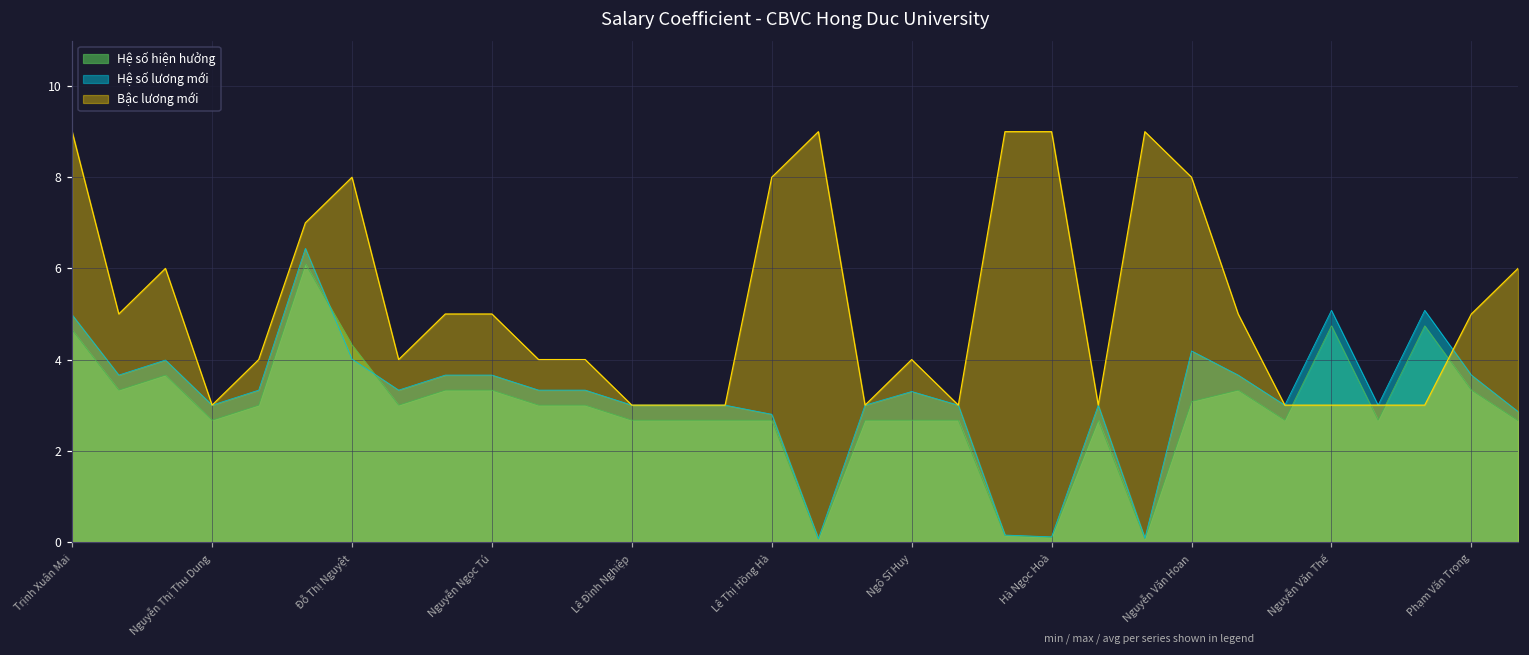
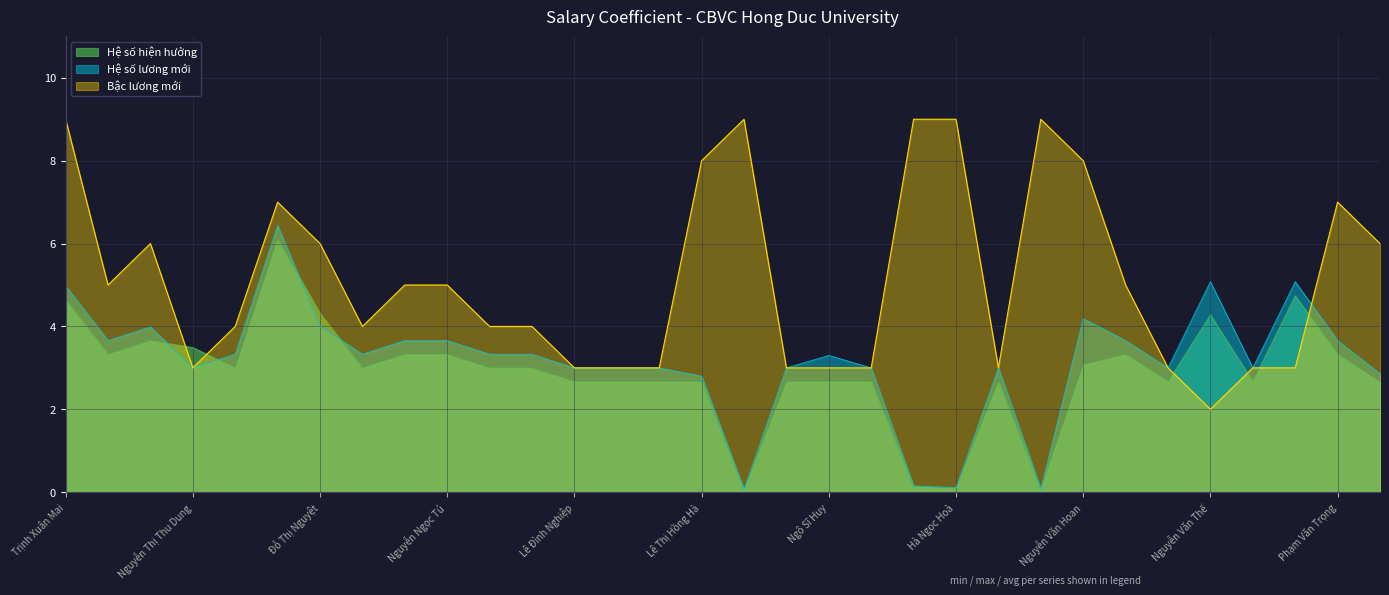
Hệ số hiện hưởng, Nguyễn Thị Thu Dung: 2.7 -> 3.5
Bậc lương mới, Đỗ Thị Nguyệt: 8 -> 6
Bậc lương mới, Ngô Sĩ Huy: 4 -> 3
Hệ số hiện hưởng, Nguyễn Văn Thế: 4.7 -> 4.3
Bậc lương mới, Nguyễn Văn Thế: 3 -> 2
Bậc lương mới, Phạm Văn Trọng: 5 -> 7
